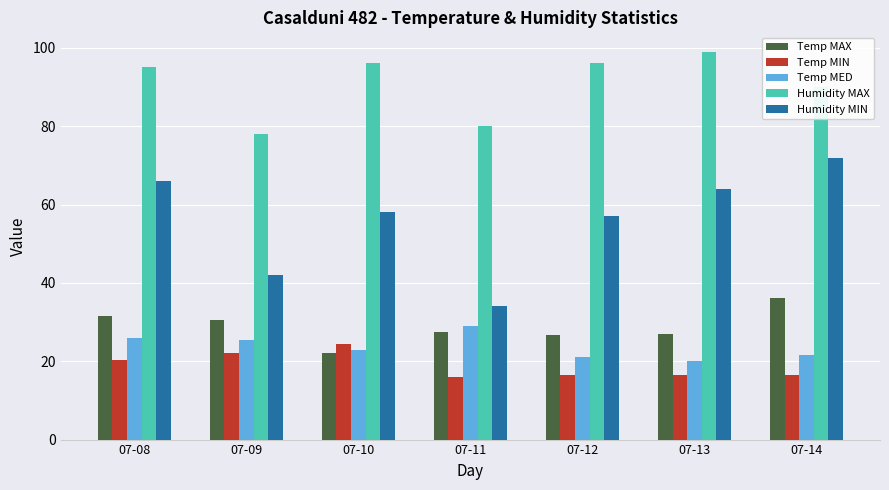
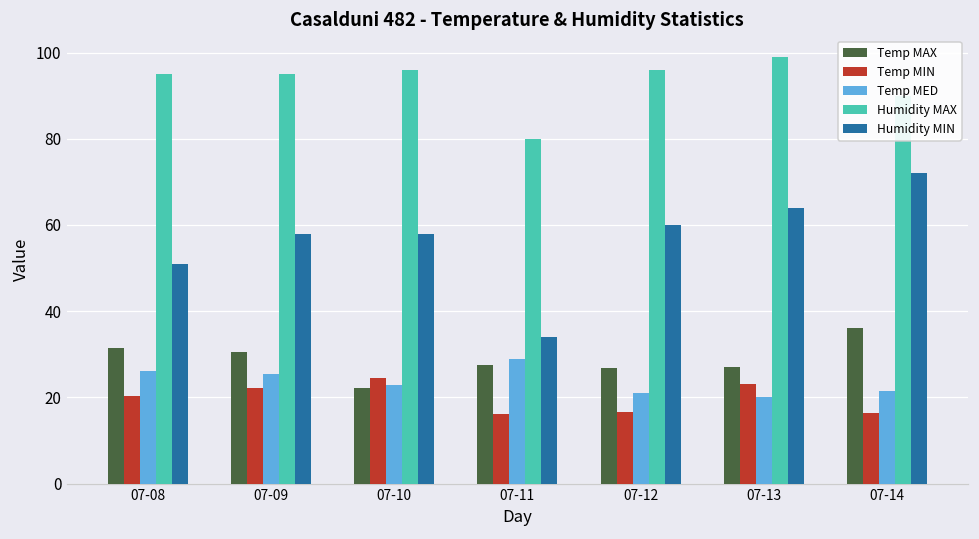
Humidity MIN, 07-08: 66 -> 51
Humidity MAX, 07-09: 78 -> 95
Humidity MIN, 07-09: 42 -> 58
Humidity MIN, 07-12: 57 -> 60
Temp MIN, 07-13: 16 -> 23
